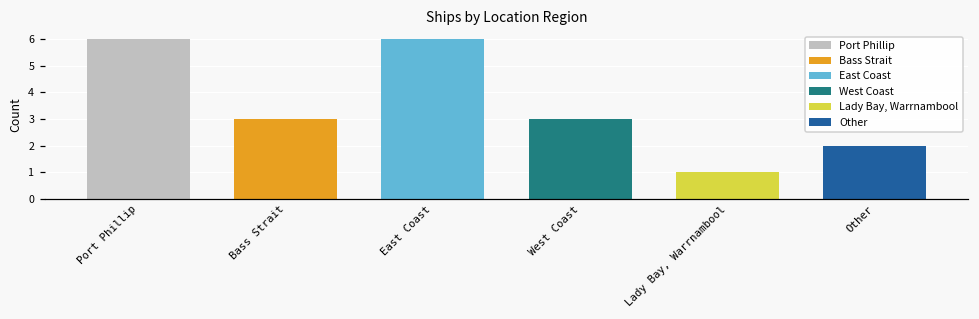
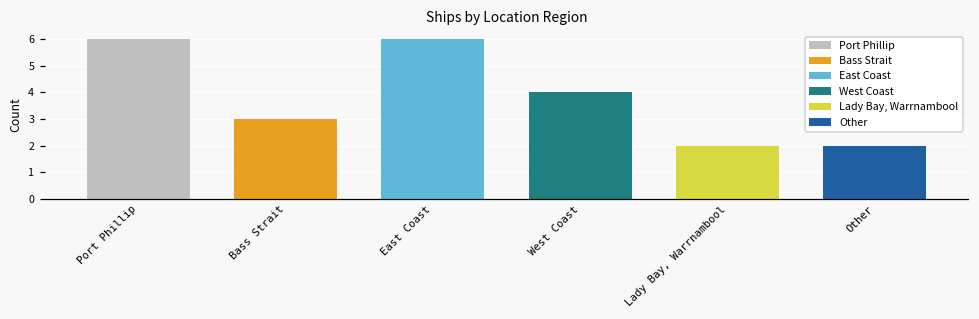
West Coast: 3 -> 4
Lady Bay, Warrnambool: 1 -> 2
